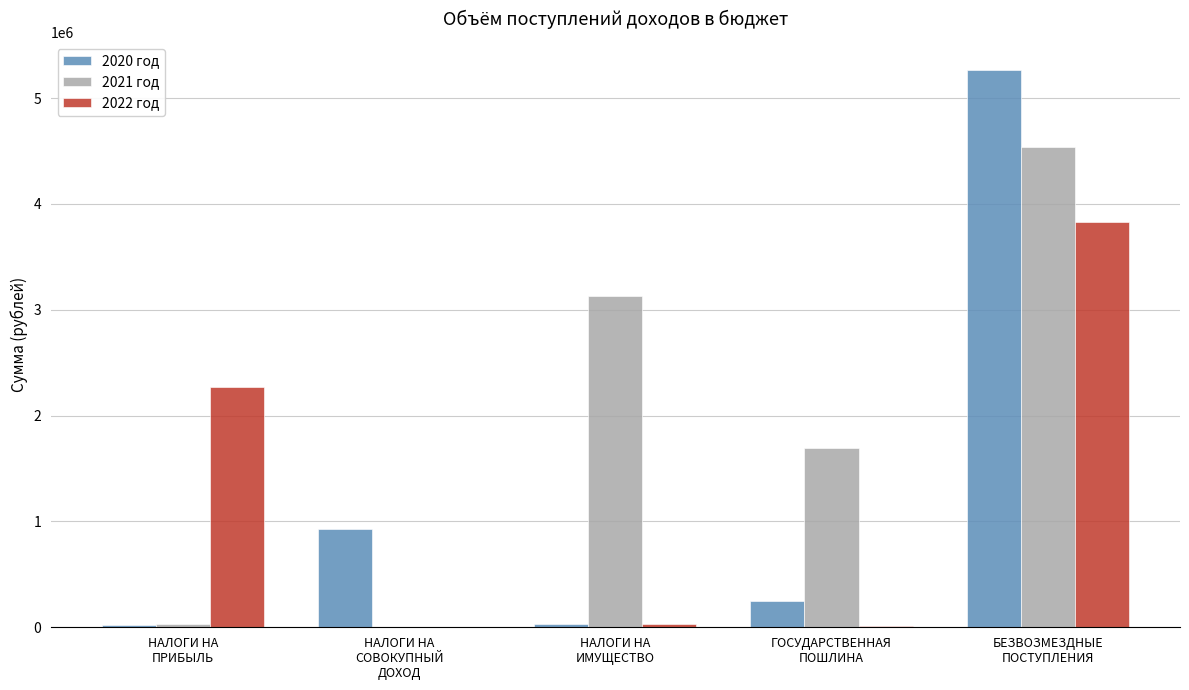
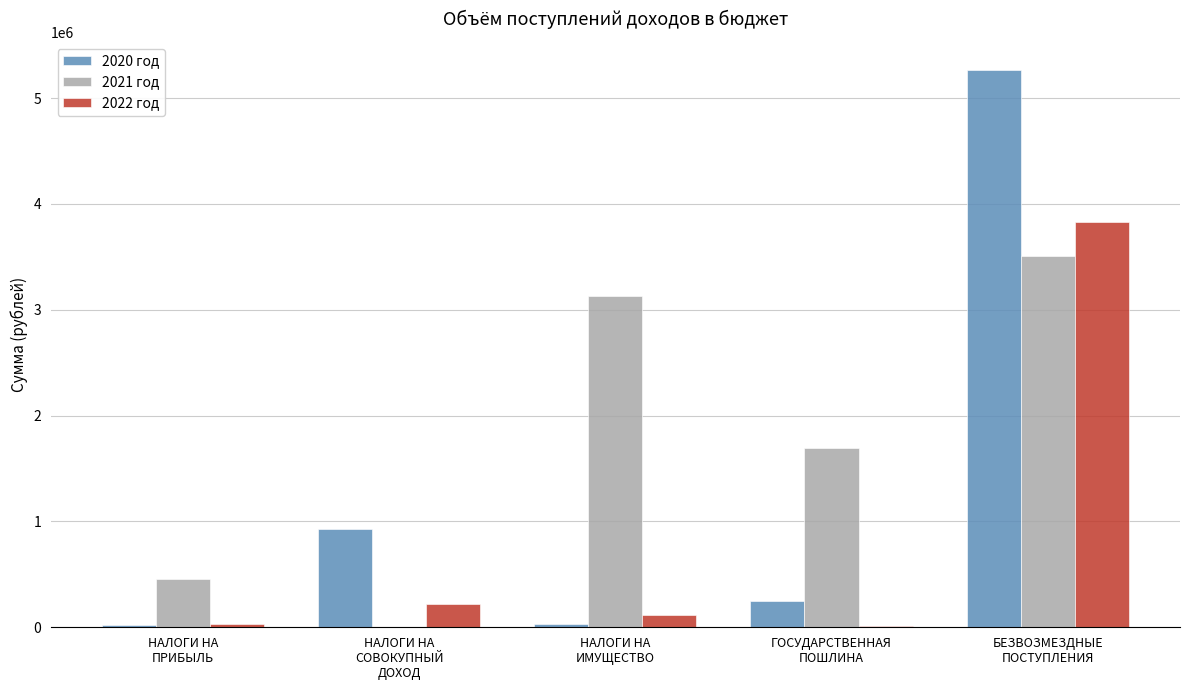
2021 год, НАЛОГИ НА ПРИБЫЛЬ: 30000 -> 460000
2022 год, НАЛОГИ НА ПРИБЫЛЬ: 2270000 -> 30000
2022 год, НАЛОГИ НА СОВОКУПНЫЙ ДОХОД: 0 -> 220000
2022 год, НАЛОГИ НА ИМУЩЕСТВО: 30000 -> 120000
2021 год, БЕЗВОЗМЕЗДНЫЕ ПОСТУПЛЕНИЯ: 4540000 -> 3510000
